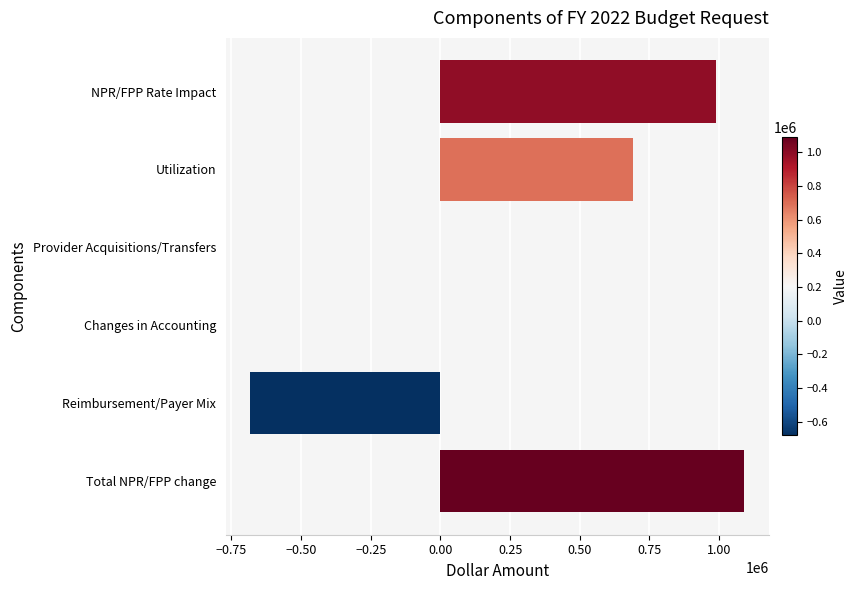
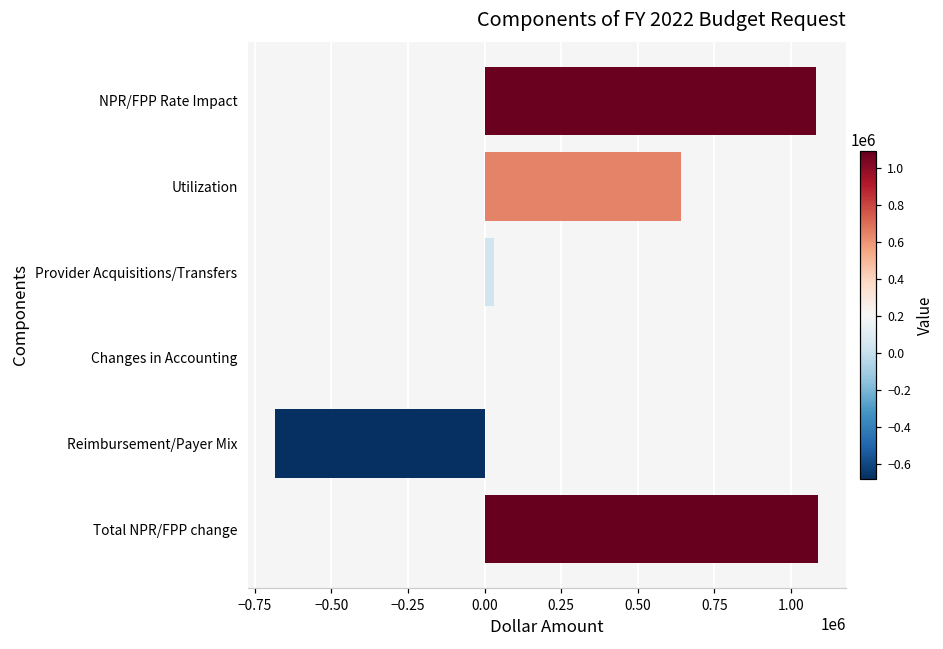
NPR/FPP Rate Impact: 990000 -> 1080000
Utilization: 690000 -> 640000
Provider Acquisitions/Transfers: 0 -> 30000
